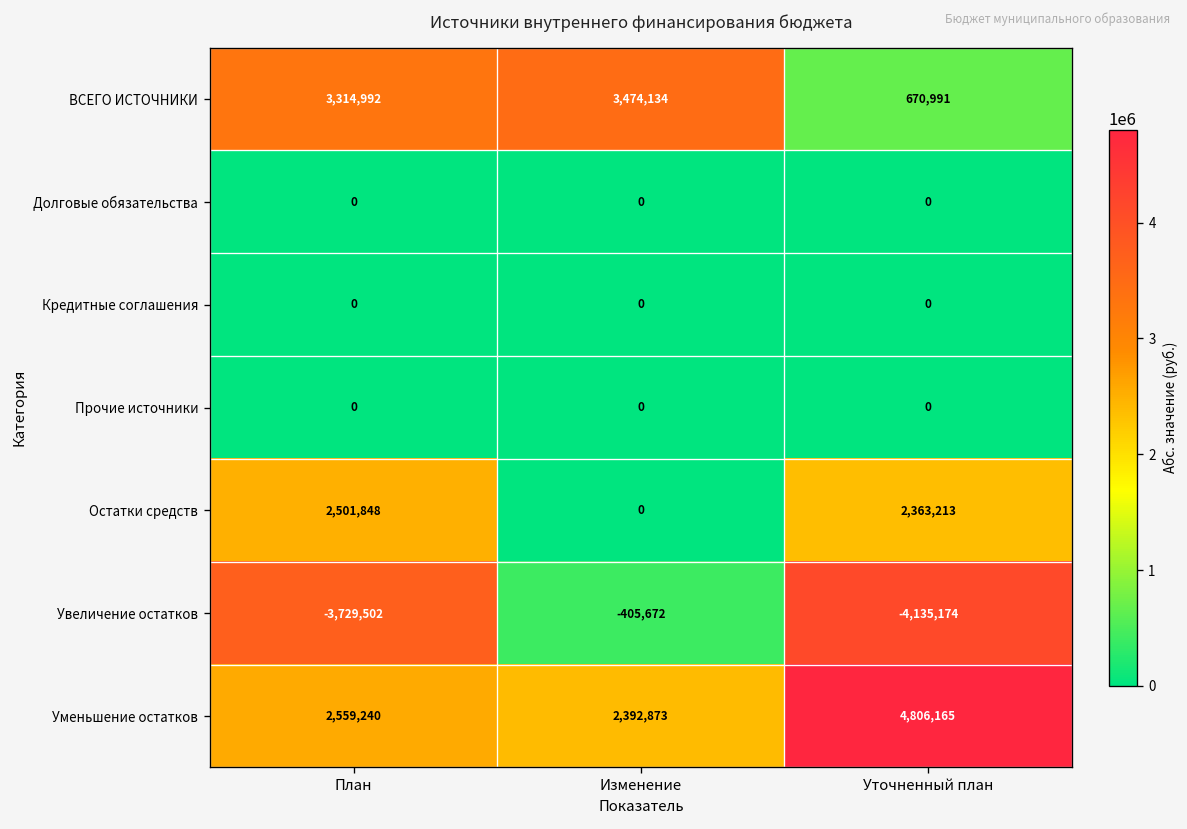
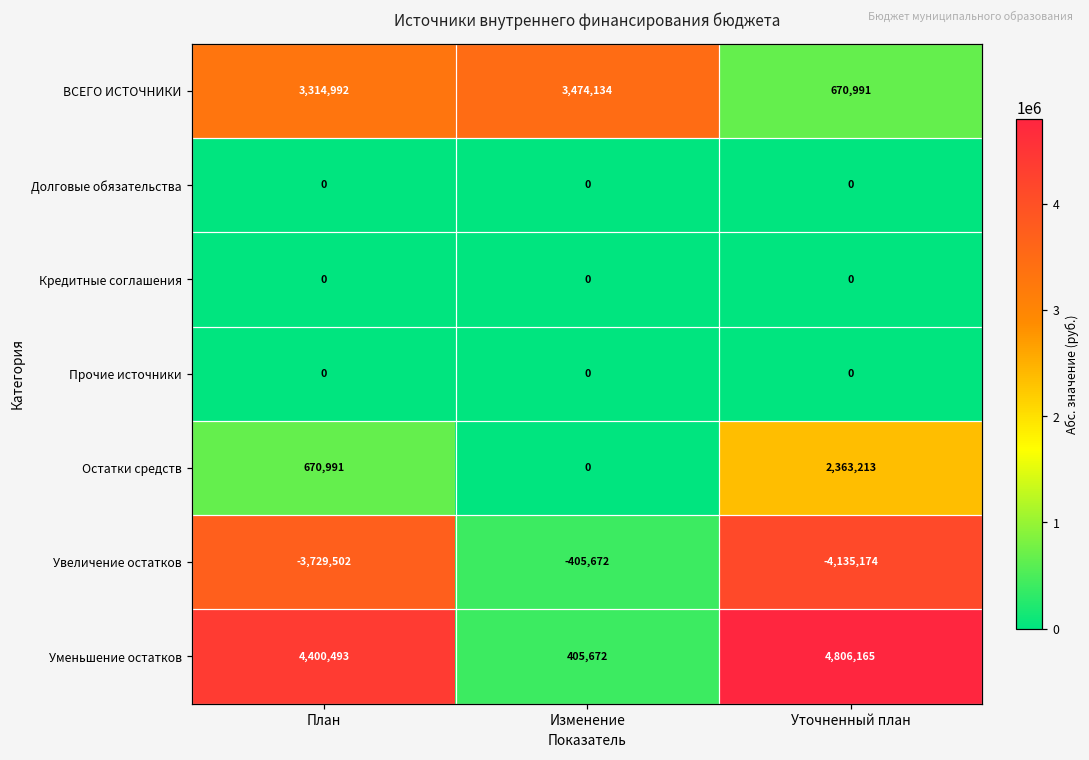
Остатки средств, План: 2,501,848 -> 670,991
Уменьшение остатков, План: 2,559,240 -> 4,400,493
Уменьшение остатков, Изменение: 2,392,873 -> 405,672
